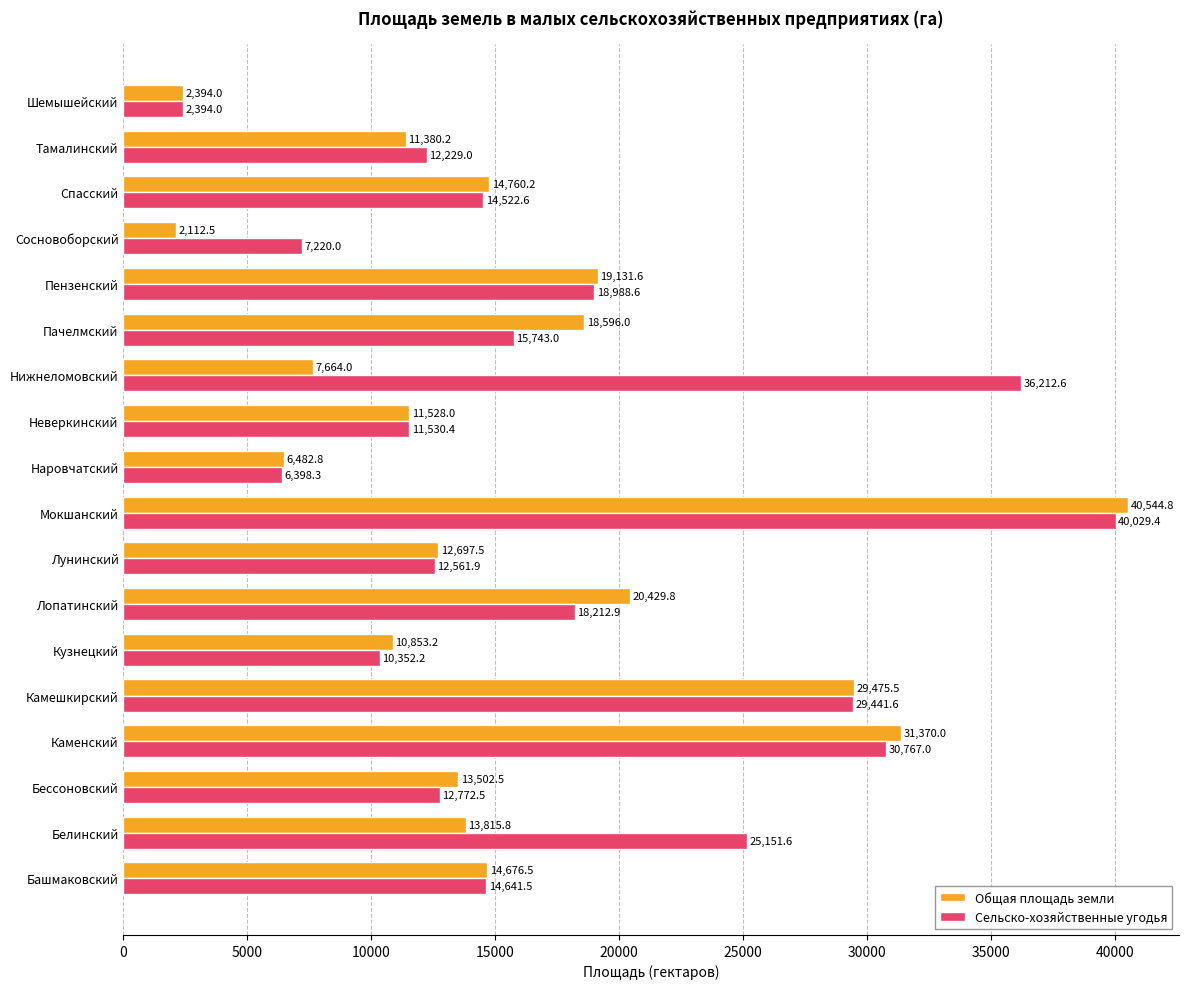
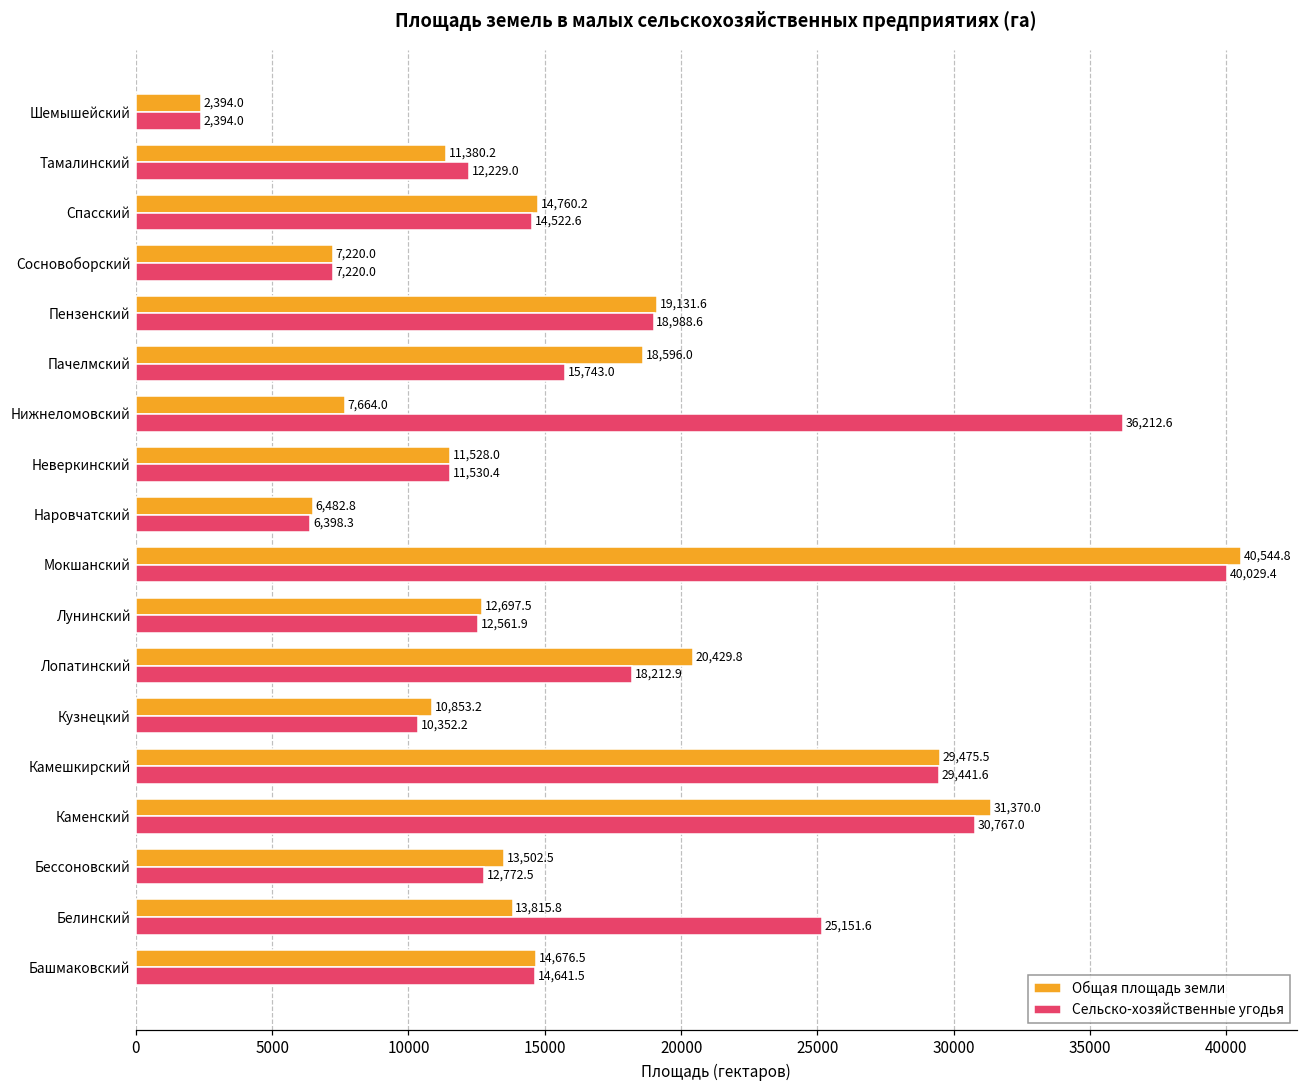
Общая площадь земли, Сосновоборский: 2,112.5 -> 7,220.0
